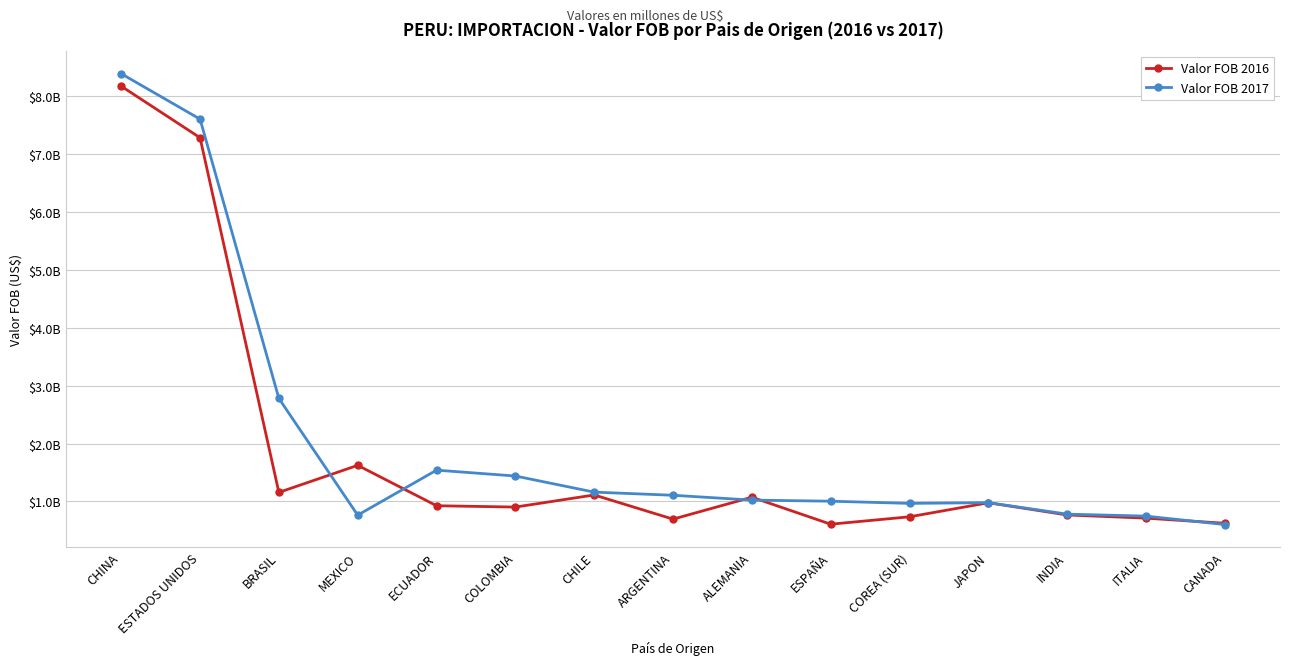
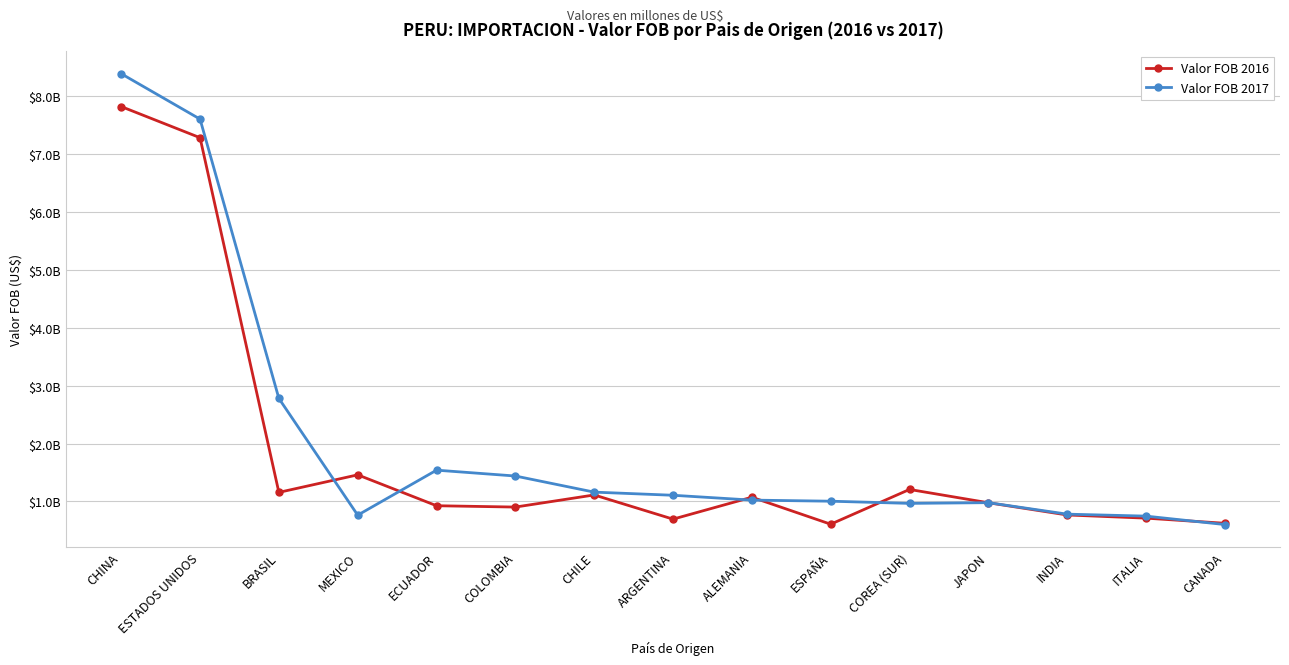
Valor FOB 2016, CHINA: $8200000000 -> $7800000000
Valor FOB 2016, MEXICO: $1600000000 -> $1500000000
Valor FOB 2016, COREA (SUR): $700000000 -> $1200000000
